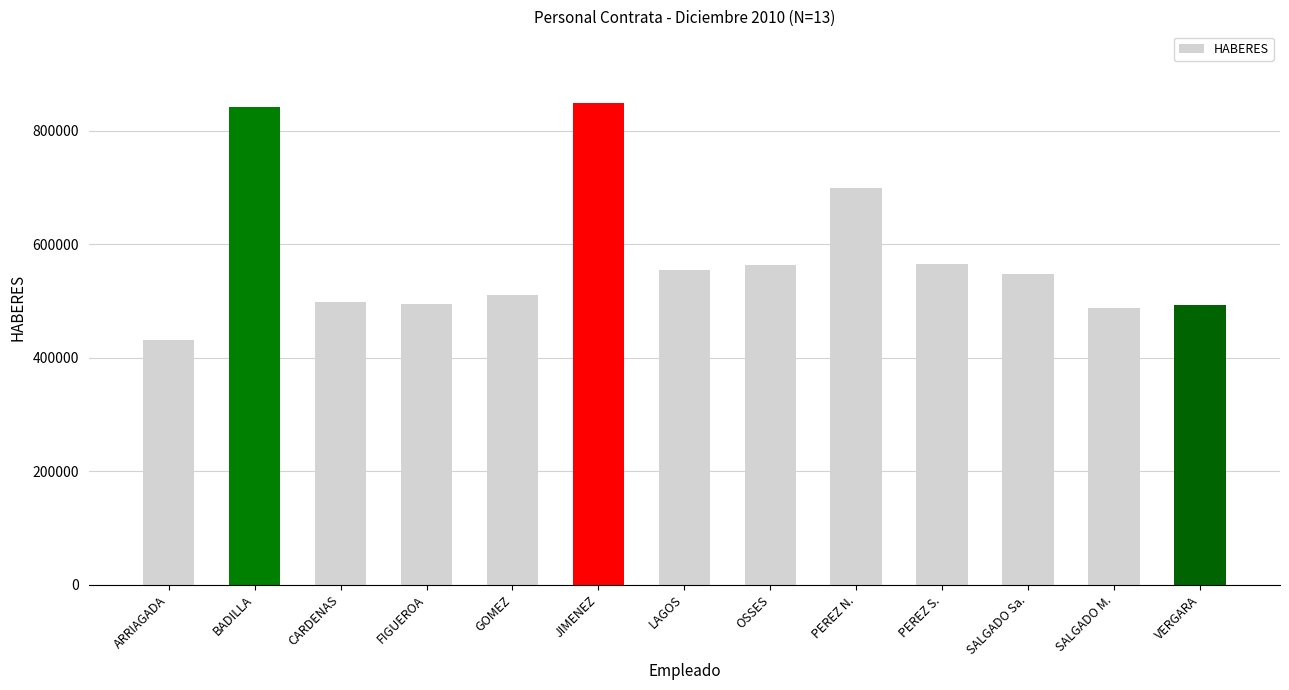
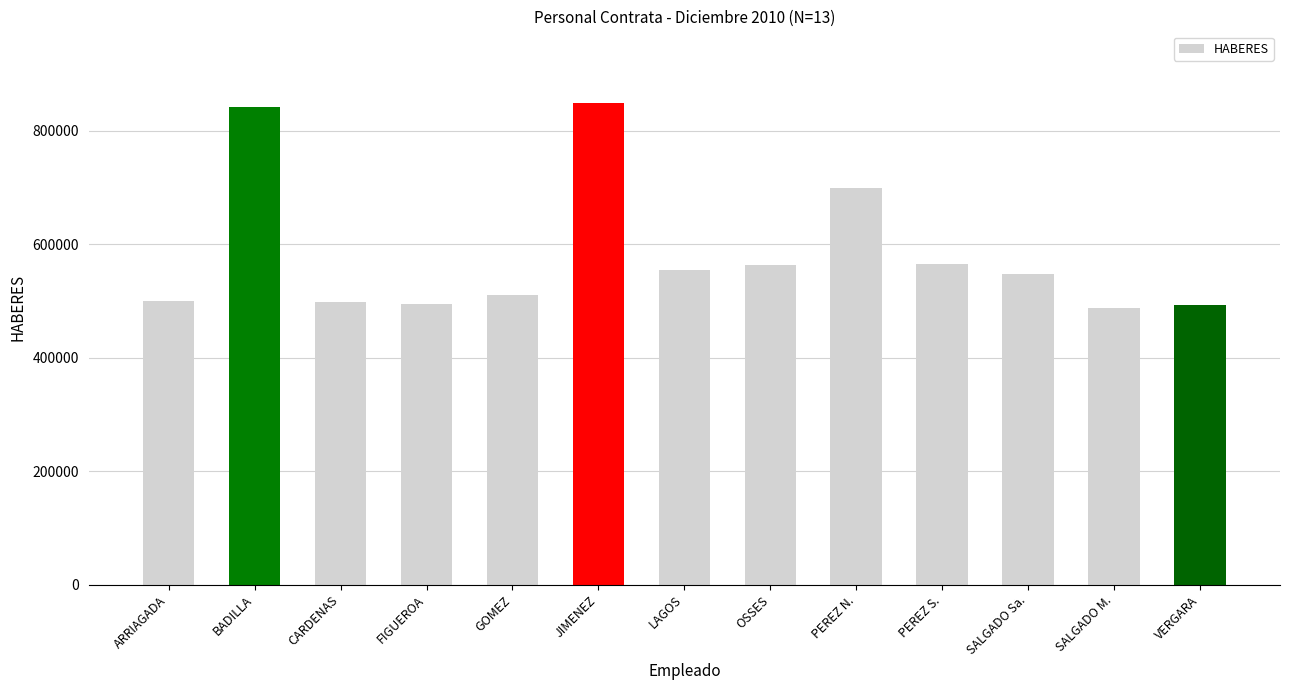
ARRIAGADA: 430000 -> 500000
